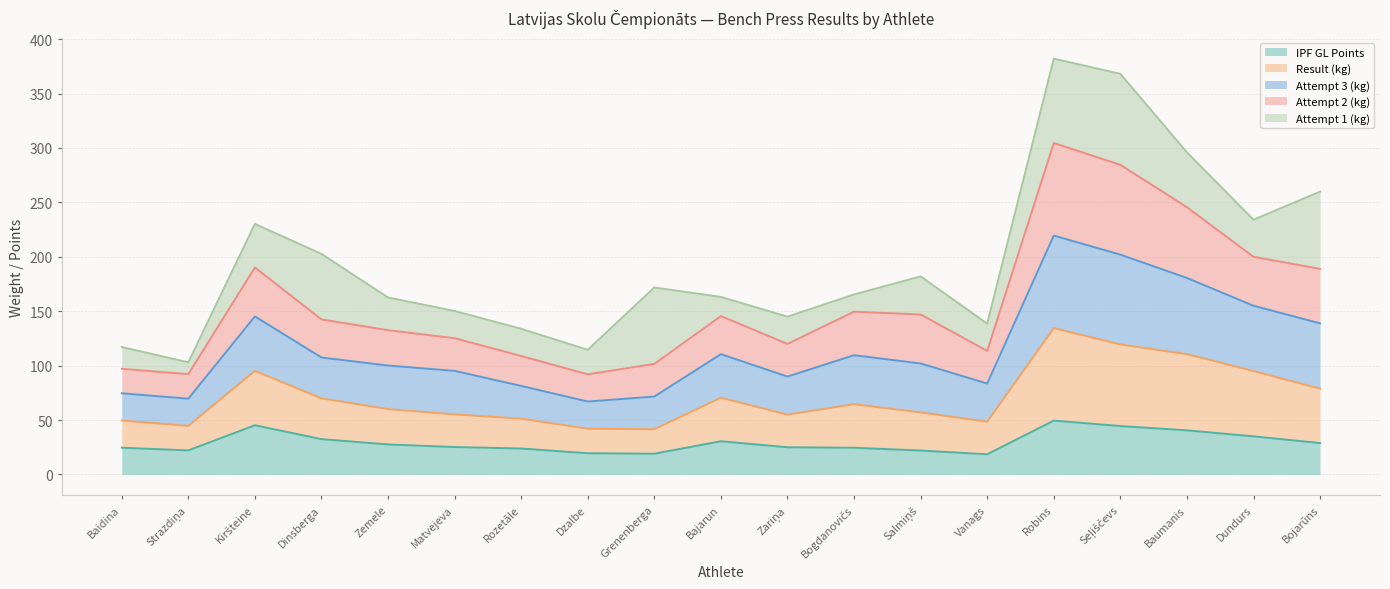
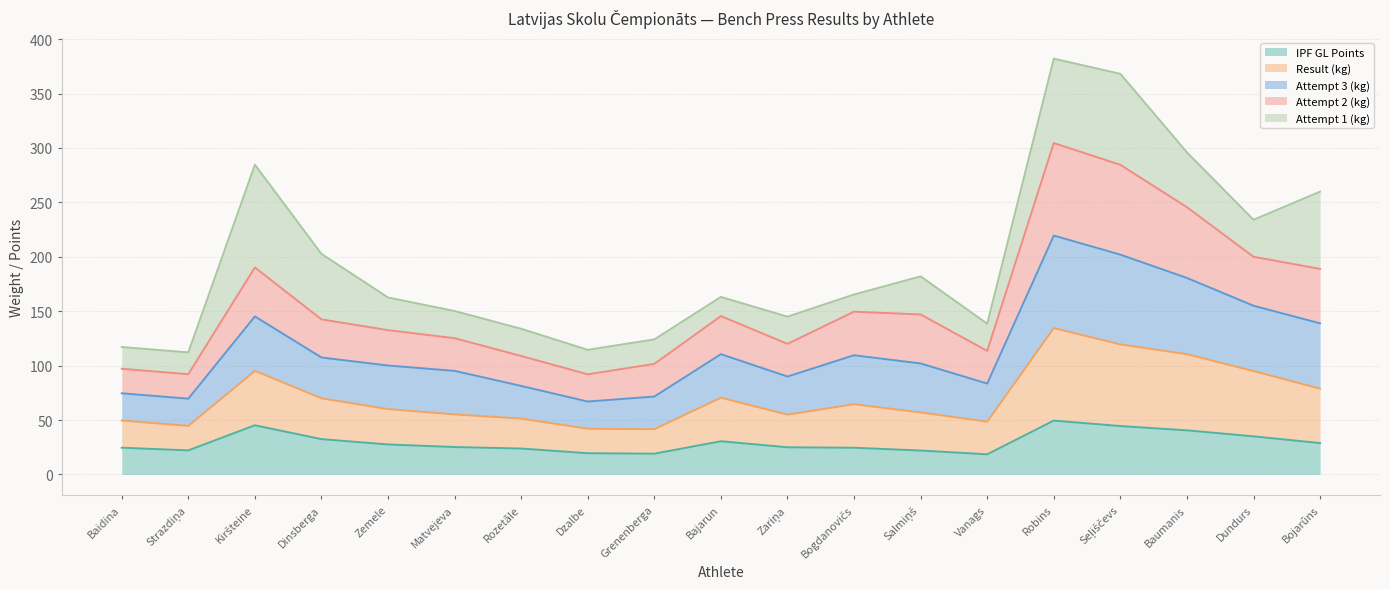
Attempt 1 (kg), Strazdiņa: 11 -> 20
Attempt 1 (kg), Kiršteine: 40 -> 94
Attempt 1 (kg), Grenenberga: 70 -> 23
